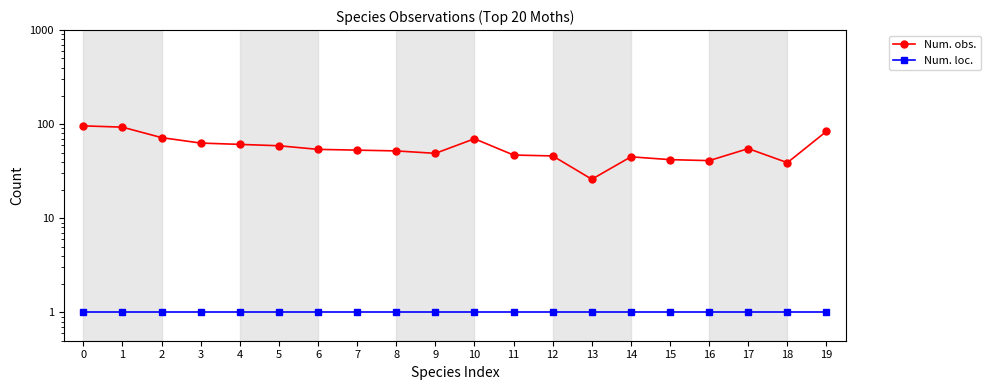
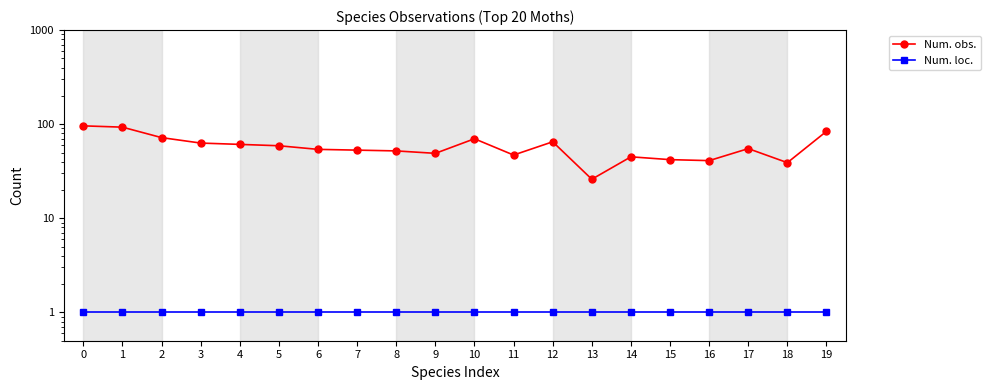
Num. obs., 12: 50 -> 70
